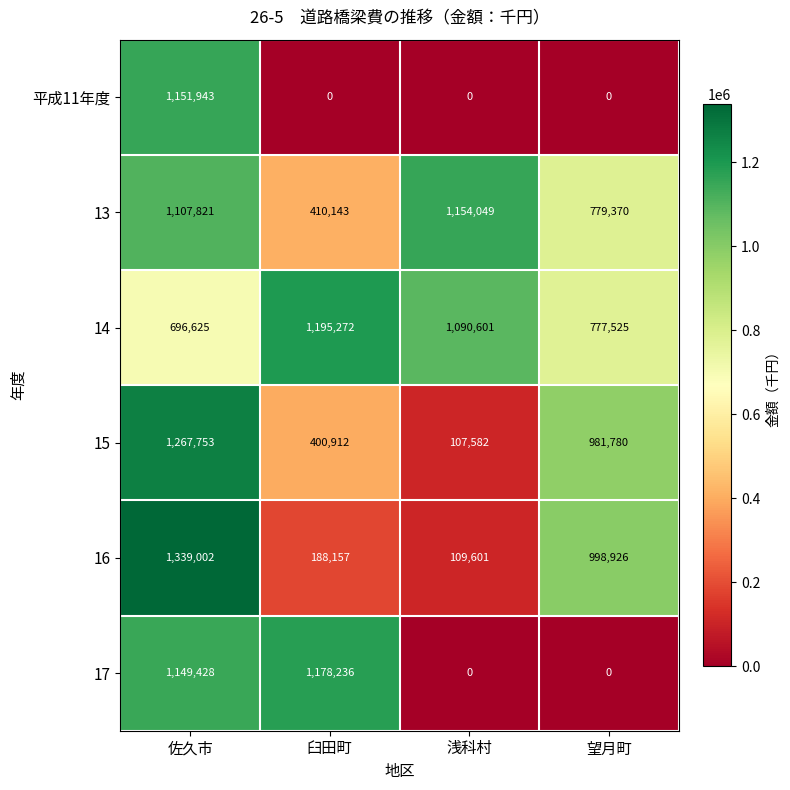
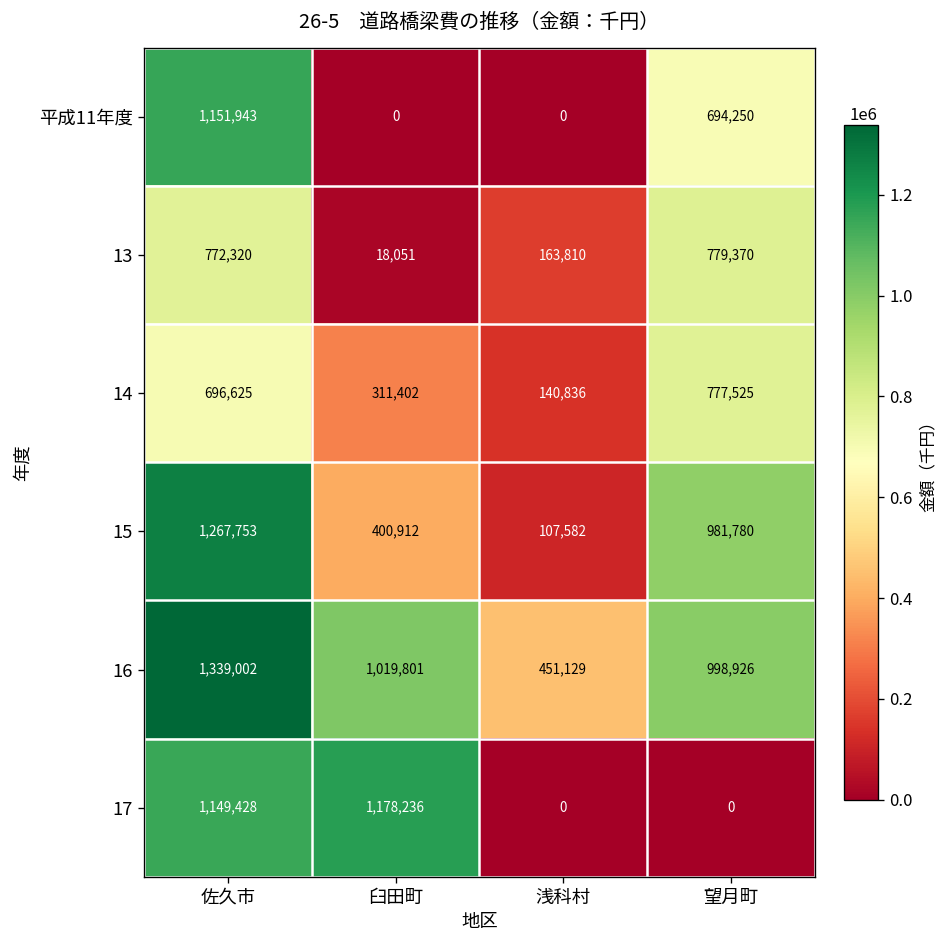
平成11年度, 望月町: 0 -> 694,250
13, 佐久市: 1,107,821 -> 772,320
13, 臼田町: 410,143 -> 18,051
13, 浅科村: 1,154,049 -> 163,810
14, 臼田町: 1,195,272 -> 311,402
14, 浅科村: 1,090,601 -> 140,836
16, 臼田町: 188,157 -> 1,019,801
16, 浅科村: 109,601 -> 451,129
